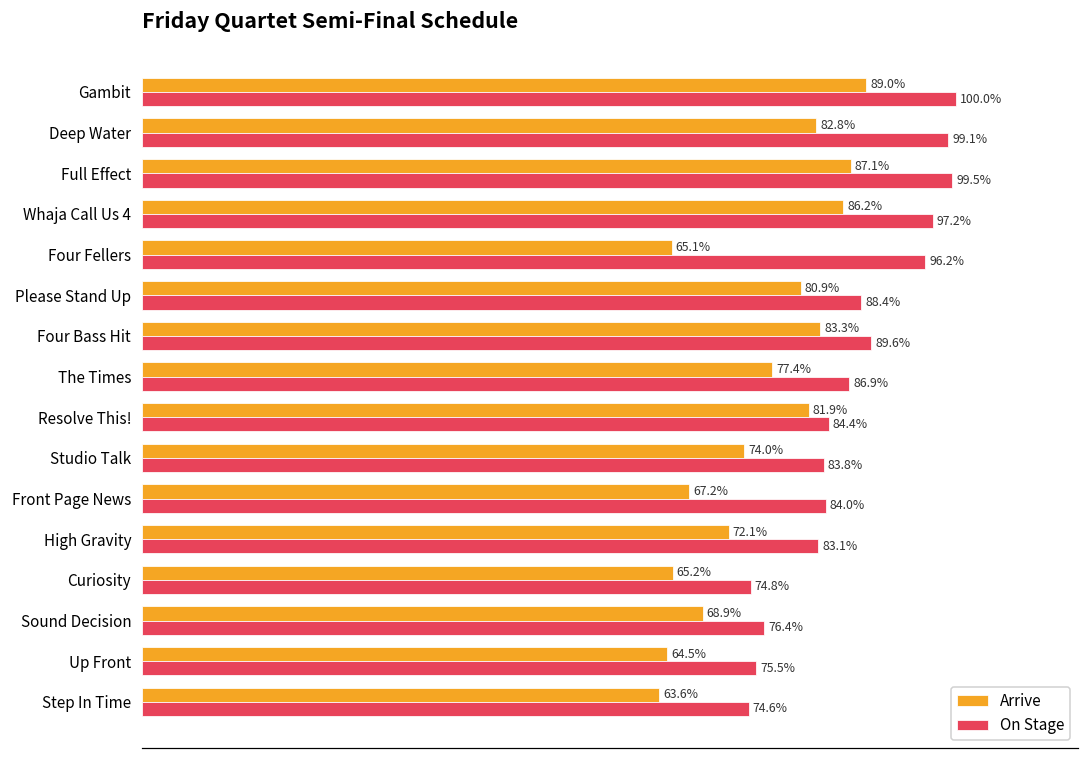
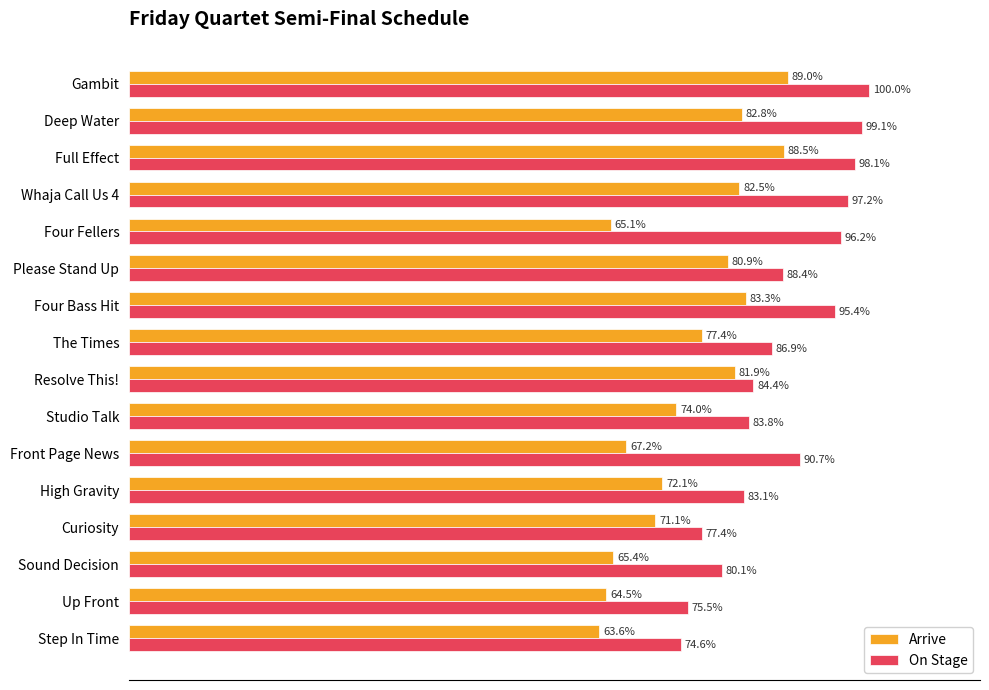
Arrive, Full Effect: 87.1% -> 88.5%
On Stage, Full Effect: 99.5% -> 98.1%
Arrive, Whaja Call Us 4: 86.2% -> 82.5%
On Stage, Four Bass Hit: 89.6% -> 95.4%
On Stage, Front Page News: 84.0% -> 90.7%
Arrive, Curiosity: 65.2% -> 71.1%
On Stage, Curiosity: 74.8% -> 77.4%
Arrive, Sound Decision: 68.9% -> 65.4%
On Stage, Sound Decision: 76.4% -> 80.1%
